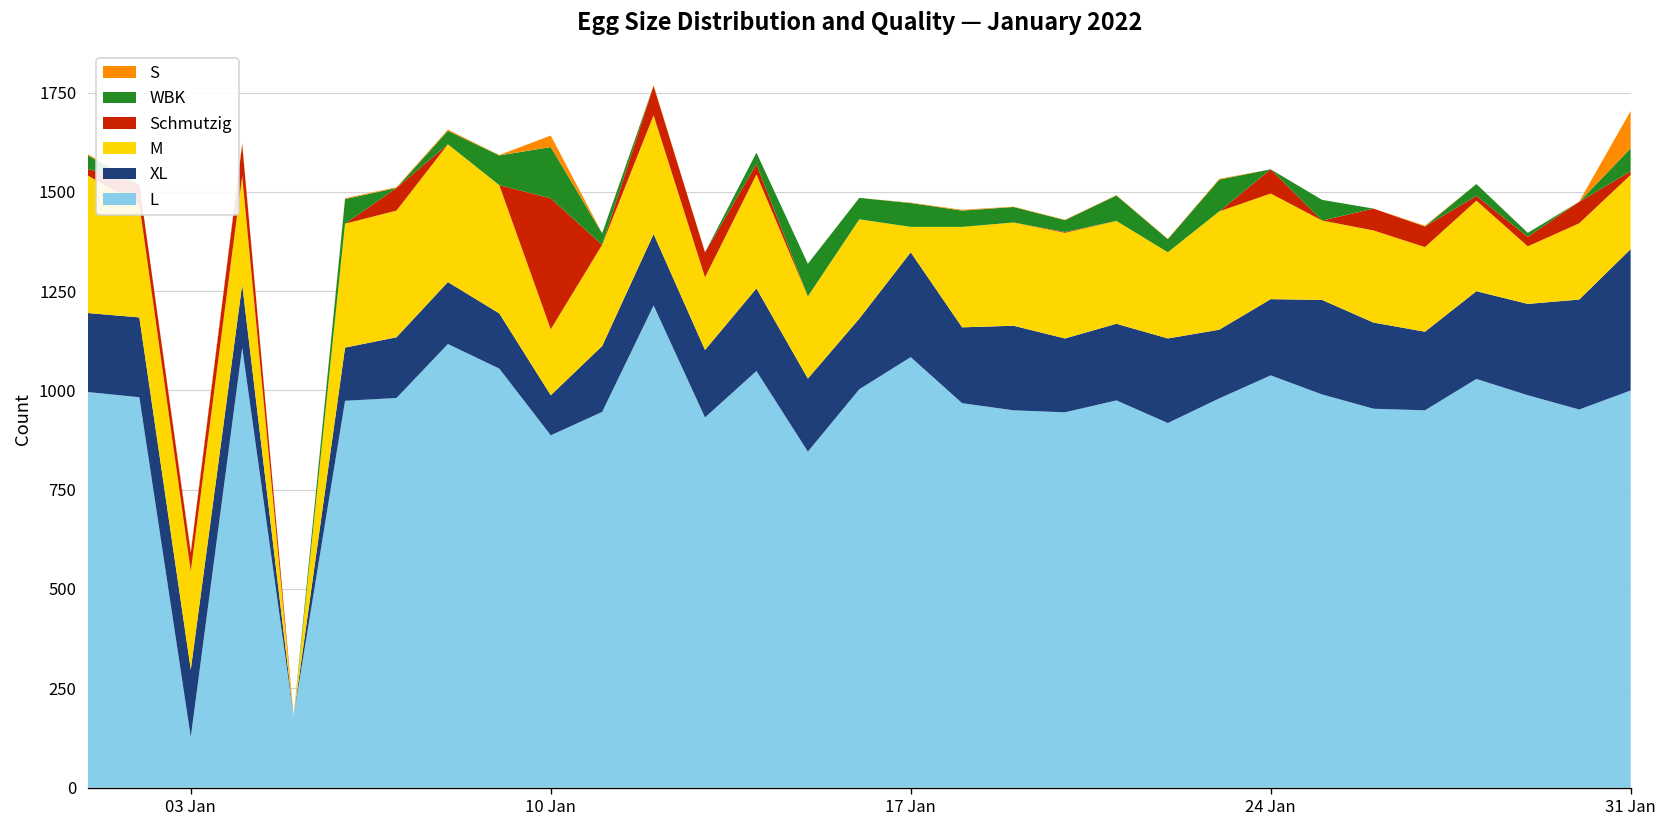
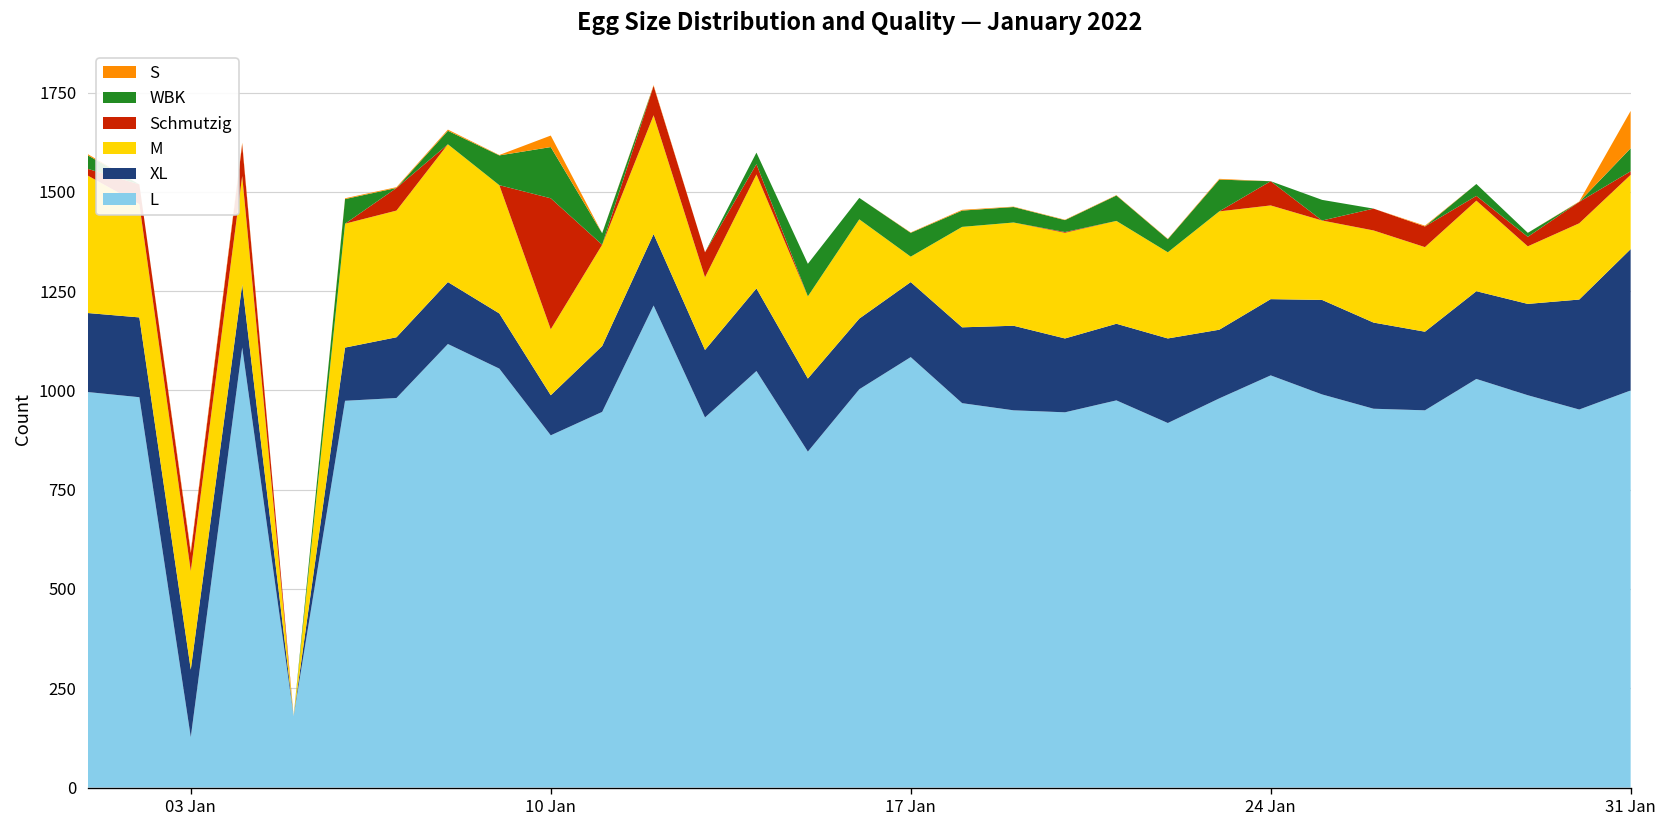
XL, 17 Jan: 260 -> 190
M, 24 Jan: 270 -> 240
